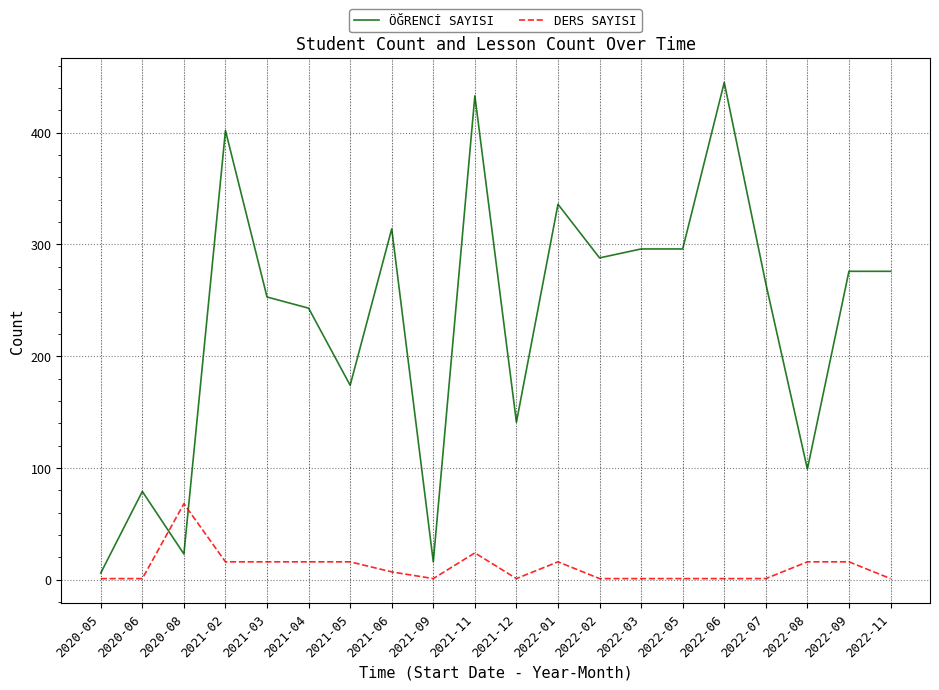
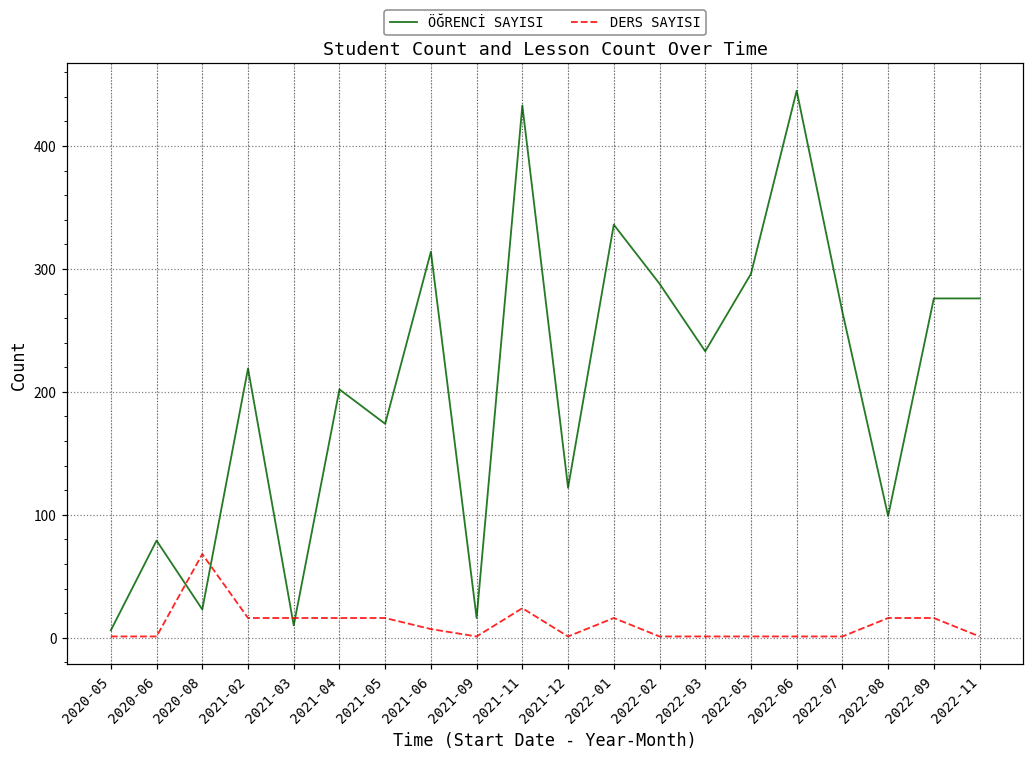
ÖĞRENCİ SAYISI, 2021-02: 402 -> 219
ÖĞRENCİ SAYISI, 2021-03: 253 -> 10
ÖĞRENCİ SAYISI, 2021-04: 243 -> 202
ÖĞRENCİ SAYISI, 2021-12: 141 -> 122
ÖĞRENCİ SAYISI, 2022-03: 296 -> 233
